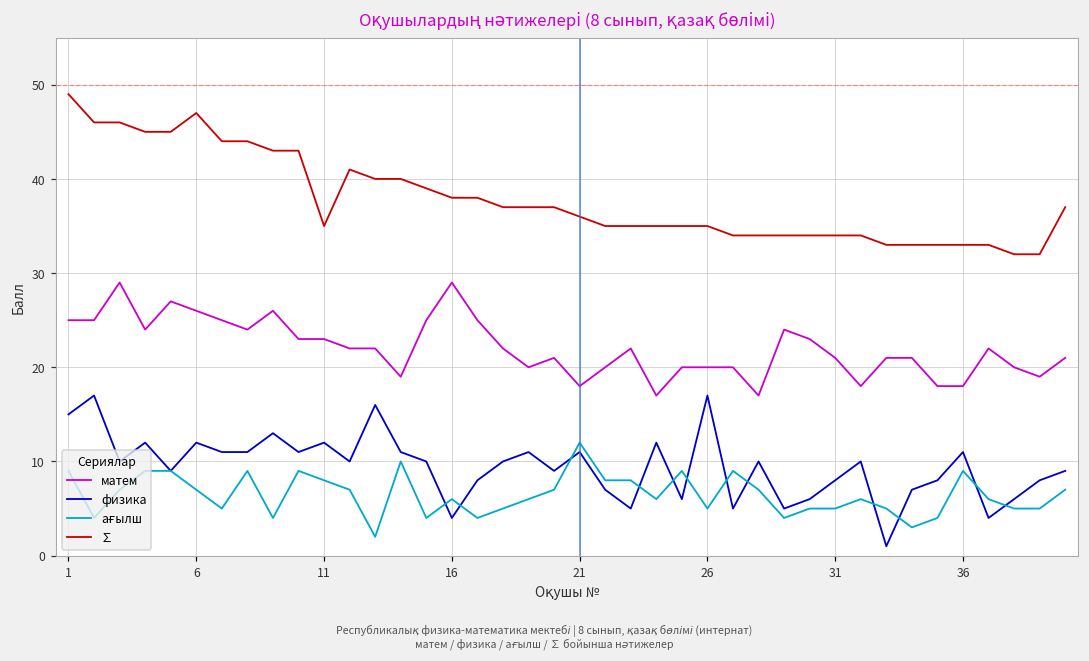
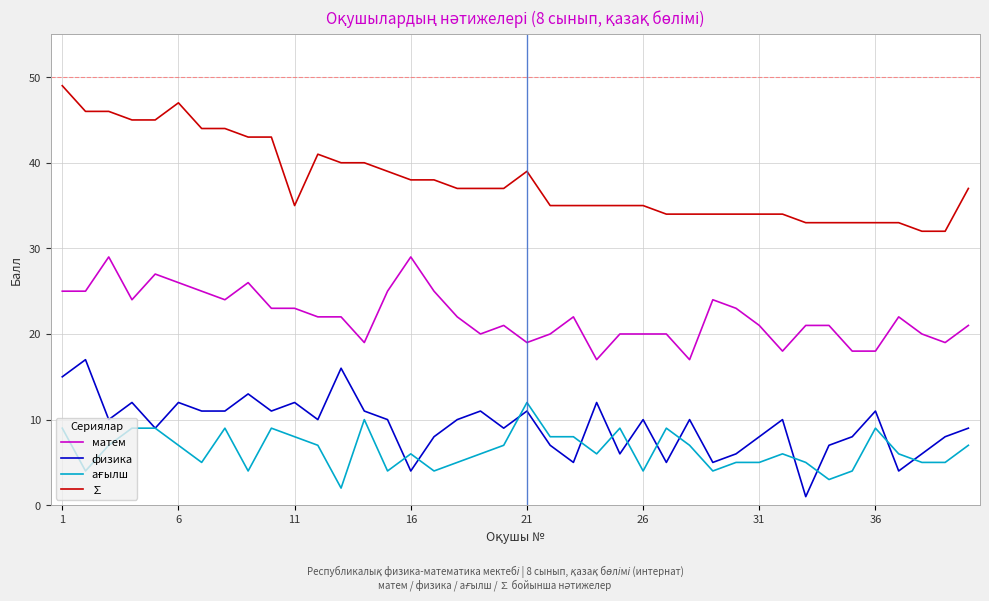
матем, 21: 18 -> 19
∑, 21: 36 -> 39
физика, 26: 17 -> 10
ағылш, 26: 5 -> 4
